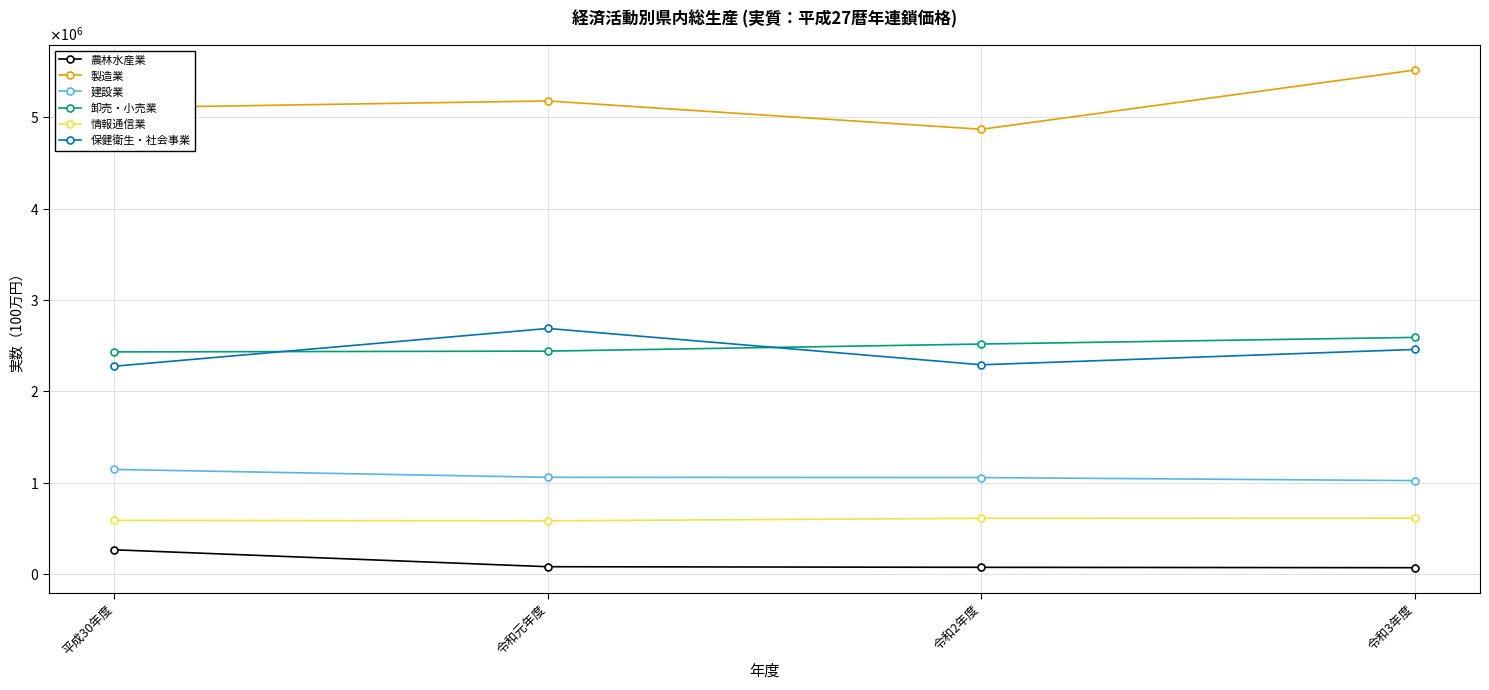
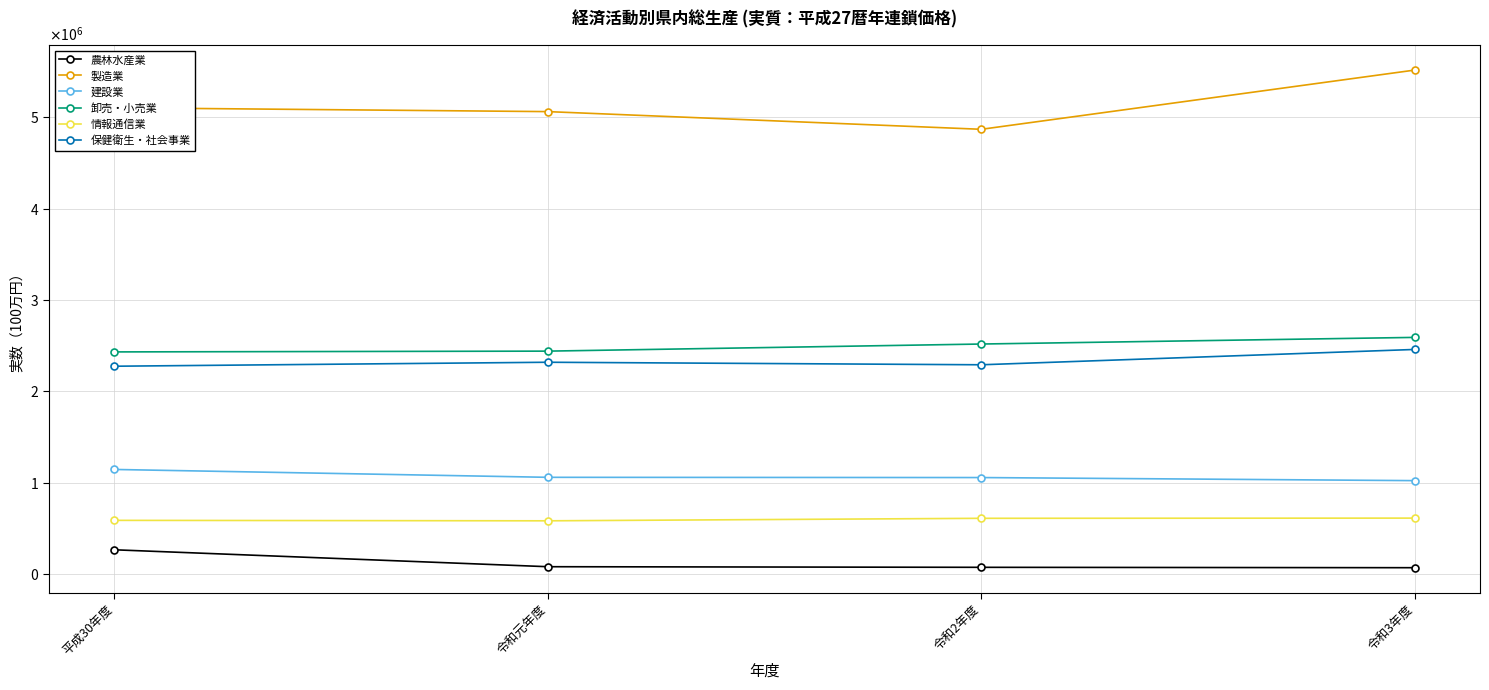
製造業, 令和元年度: 5200000 -> 5100000
保健衛生・社会事業, 令和元年度: 2700000 -> 2300000
